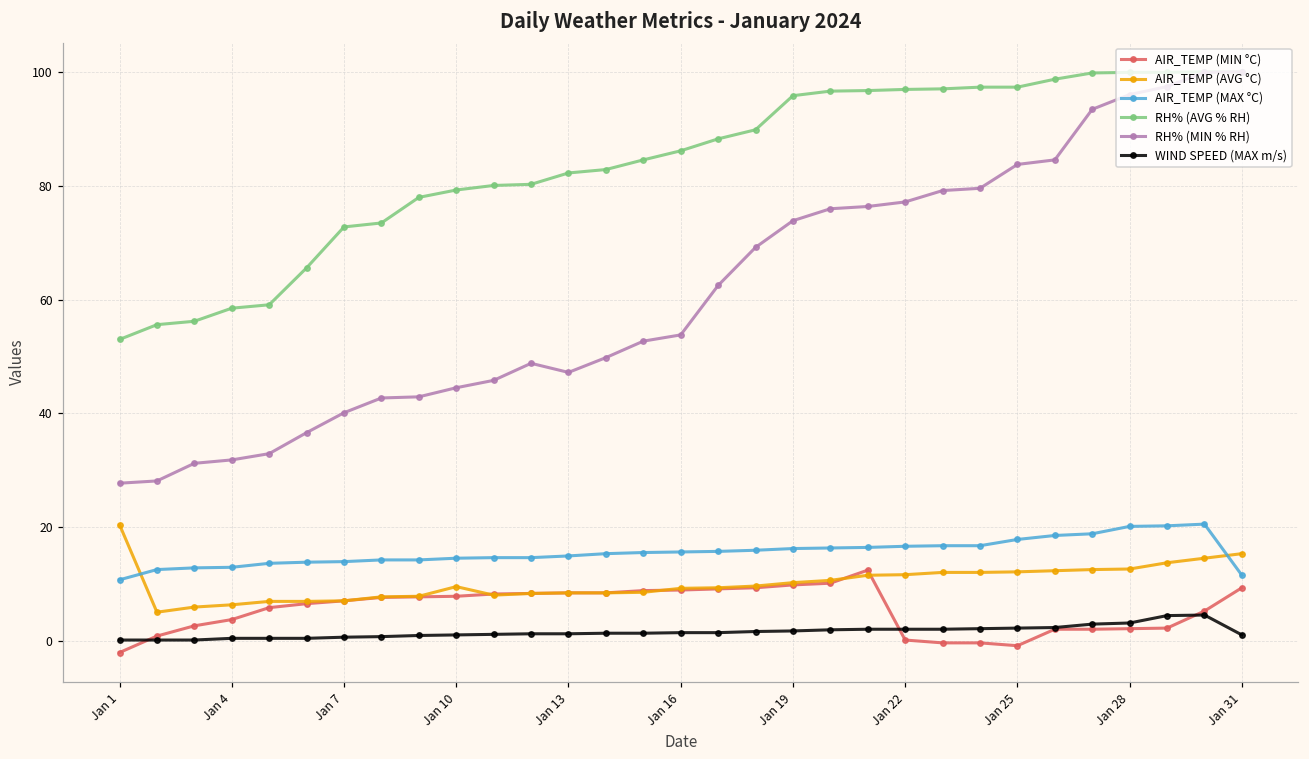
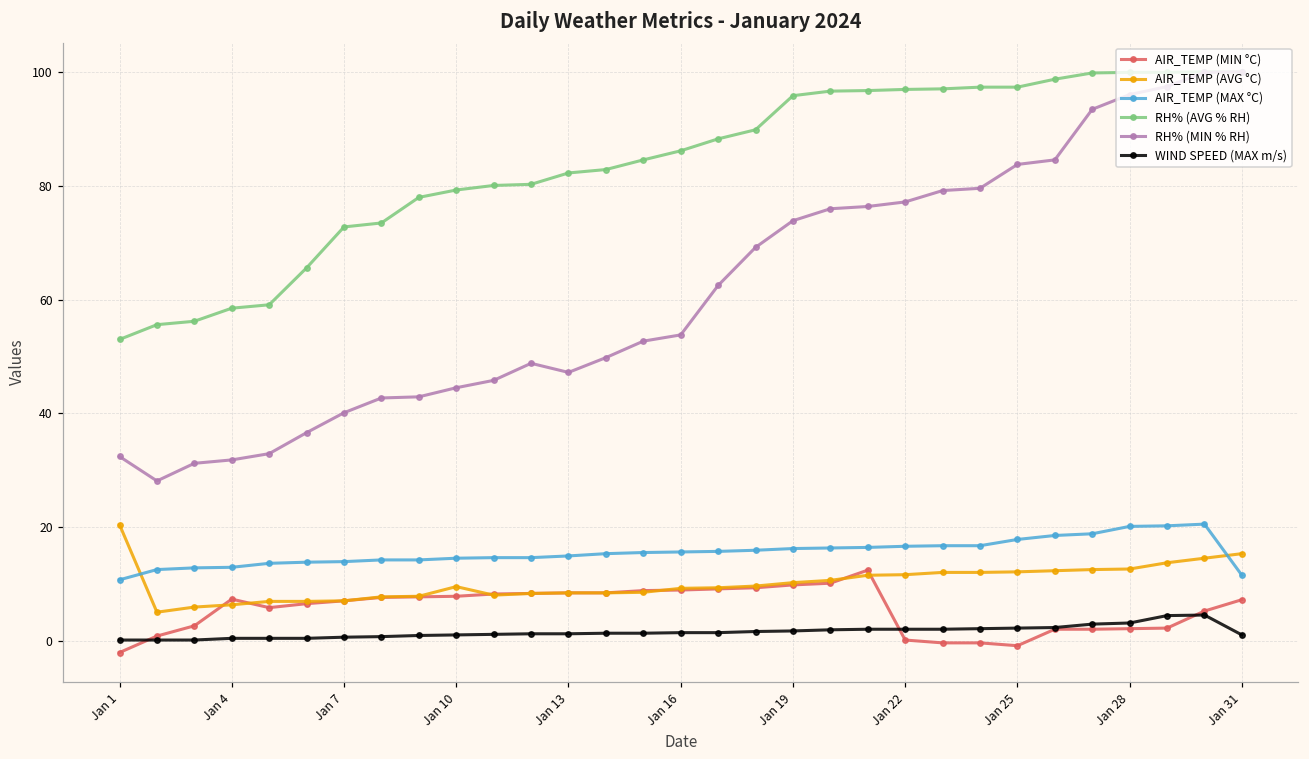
RH% (MIN % RH), Jan 1: 28 -> 32
AIR_TEMP (MIN °C), Jan 4: 4 -> 7
AIR_TEMP (MIN °C), Jan 31: 9 -> 7
